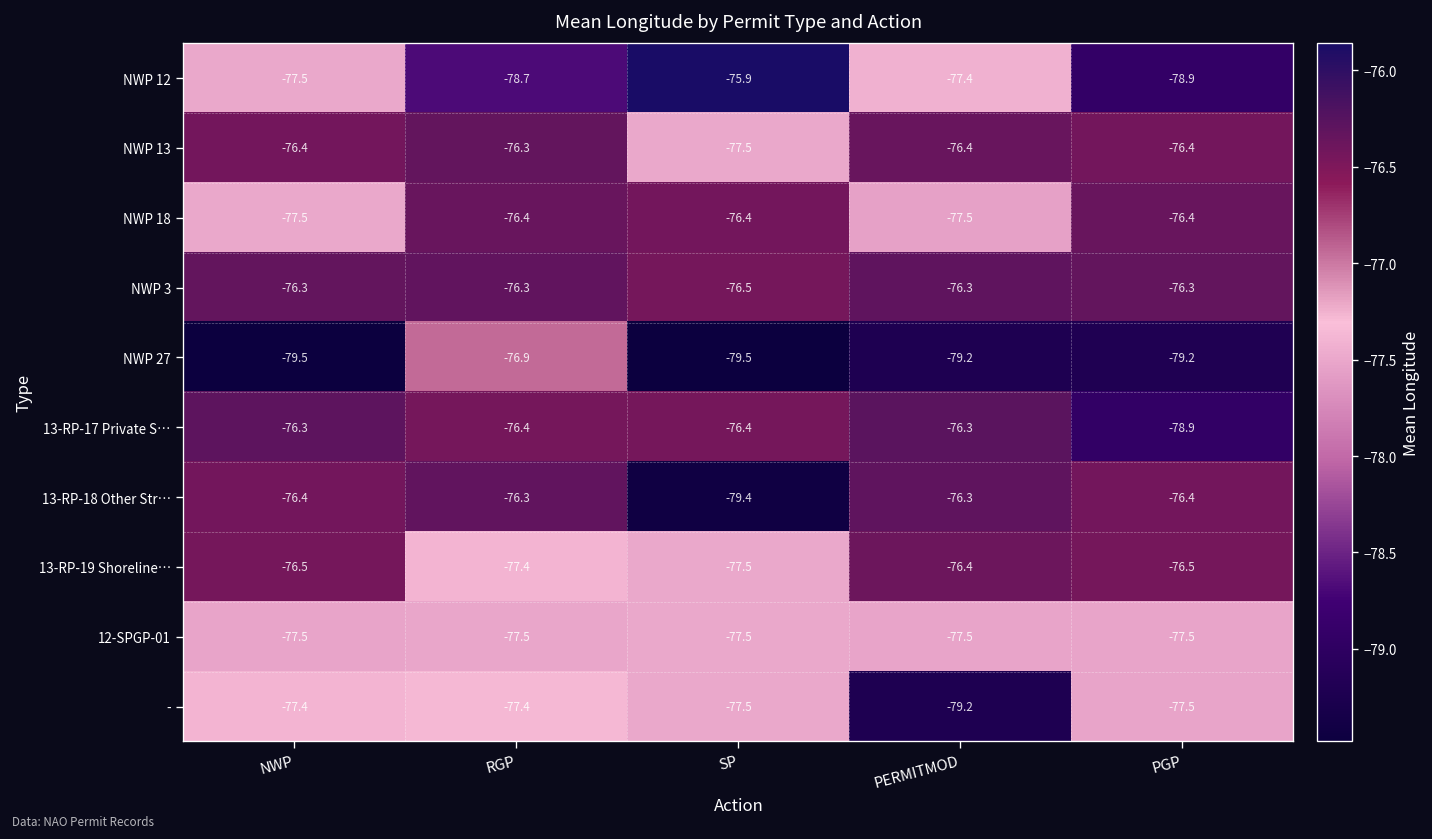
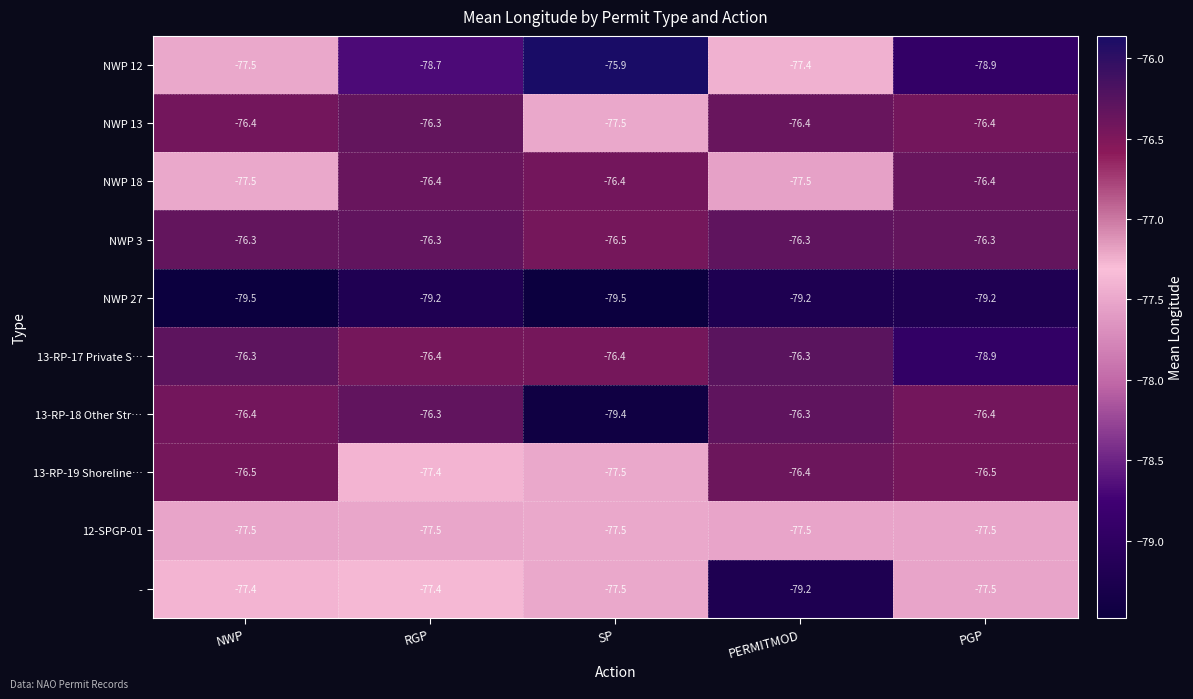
NWP 27, RGP: -76.9 -> -79.2
